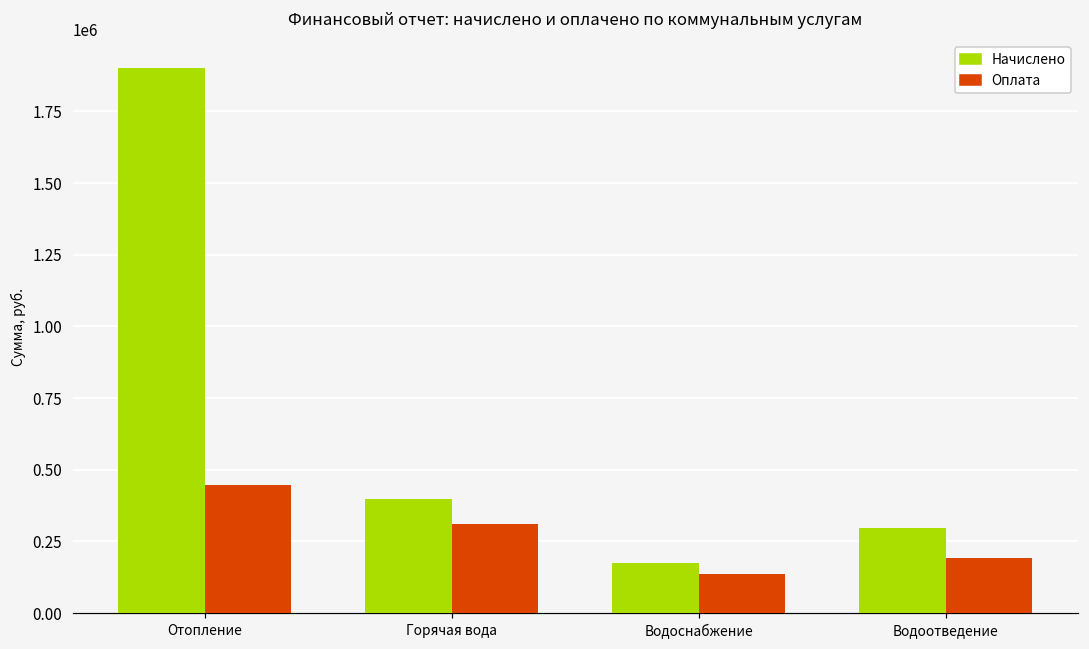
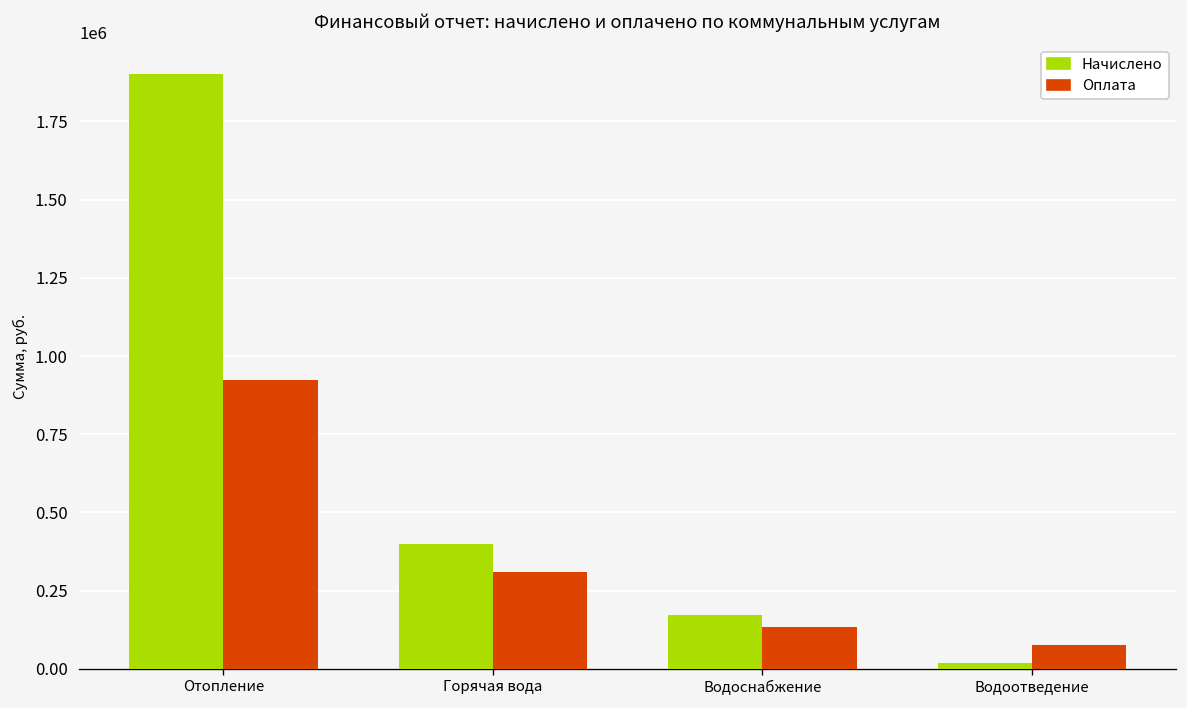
Оплата, Отопление: 450000 -> 920000
Начислено, Водоотведение: 300000 -> 20000
Оплата, Водоотведение: 190000 -> 70000
